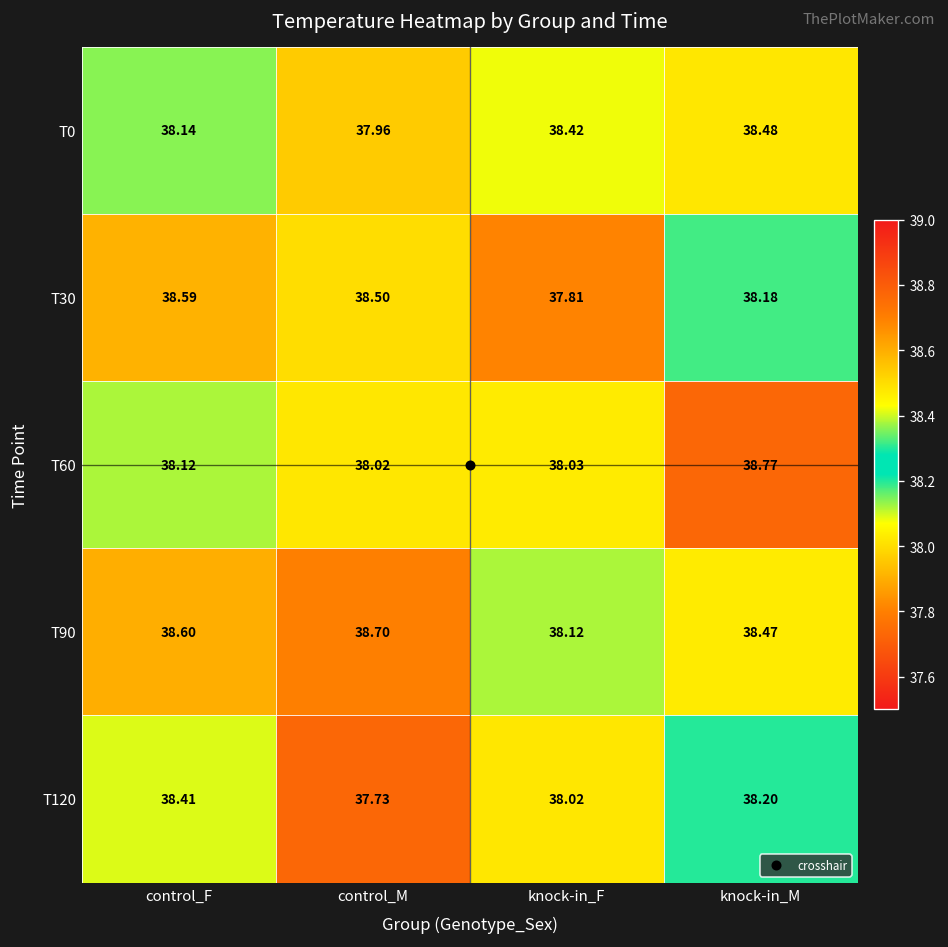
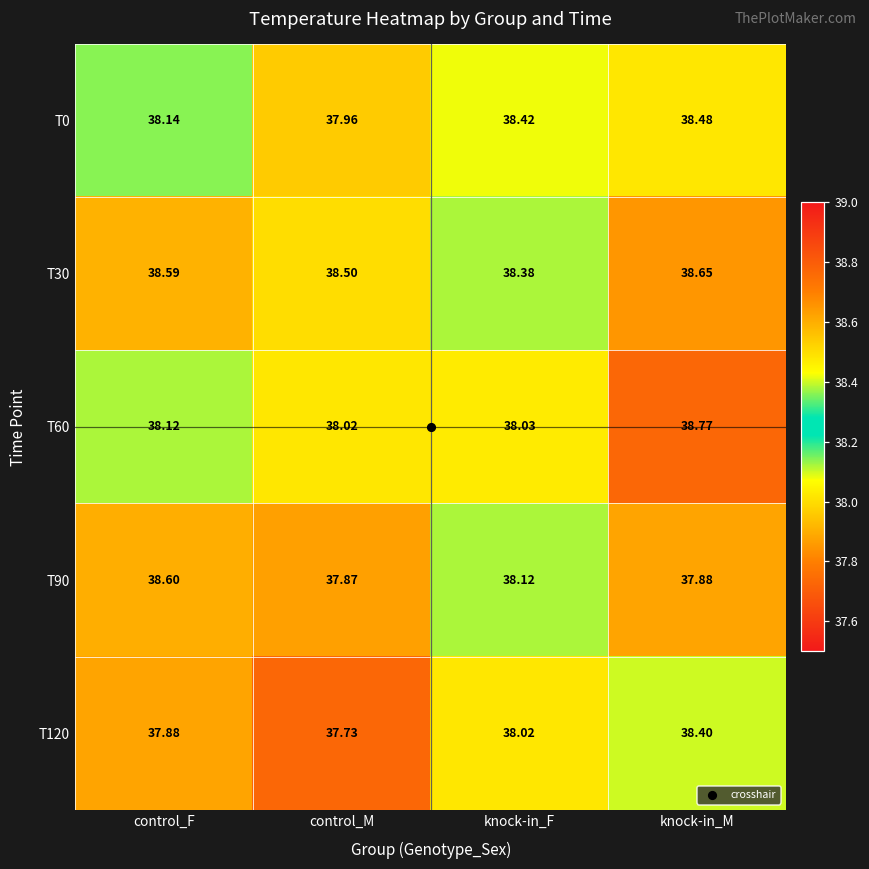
T30, knock-in_F: 37.81 -> 38.38
T30, knock-in_M: 38.18 -> 38.65
T90, control_M: 38.70 -> 37.87
T90, knock-in_M: 38.47 -> 37.88
T120, control_F: 38.41 -> 37.88
T120, knock-in_M: 38.20 -> 38.40
